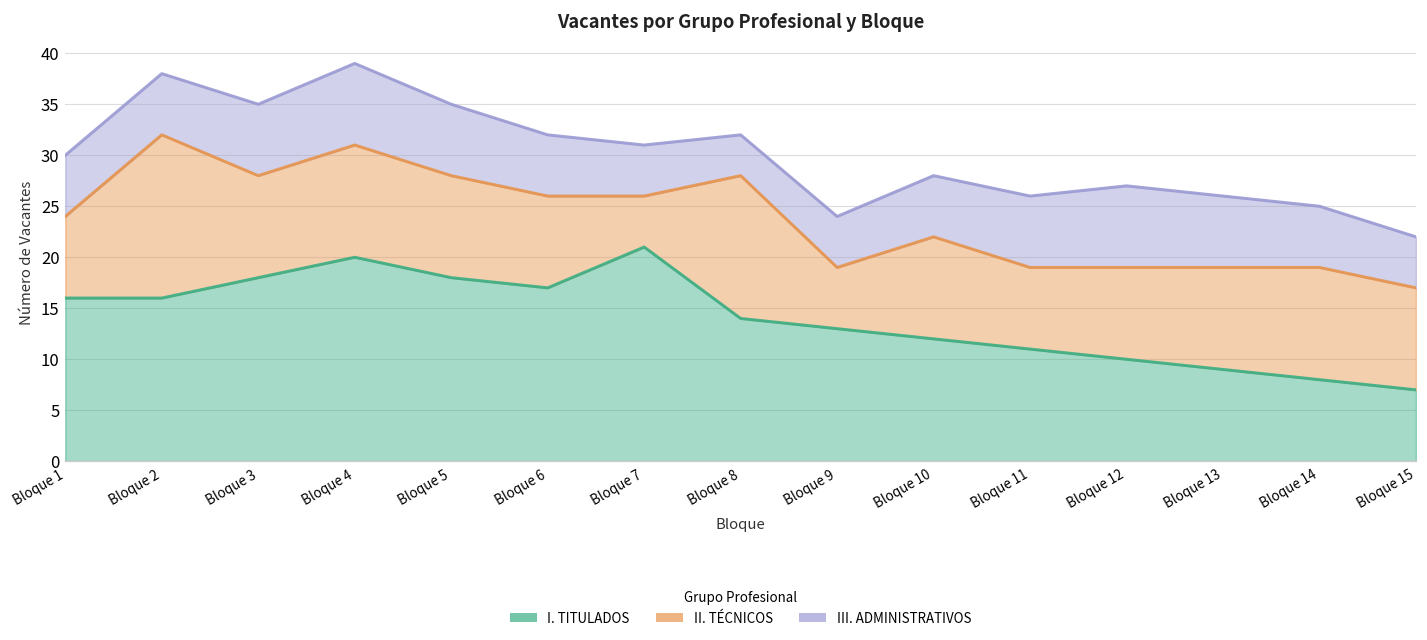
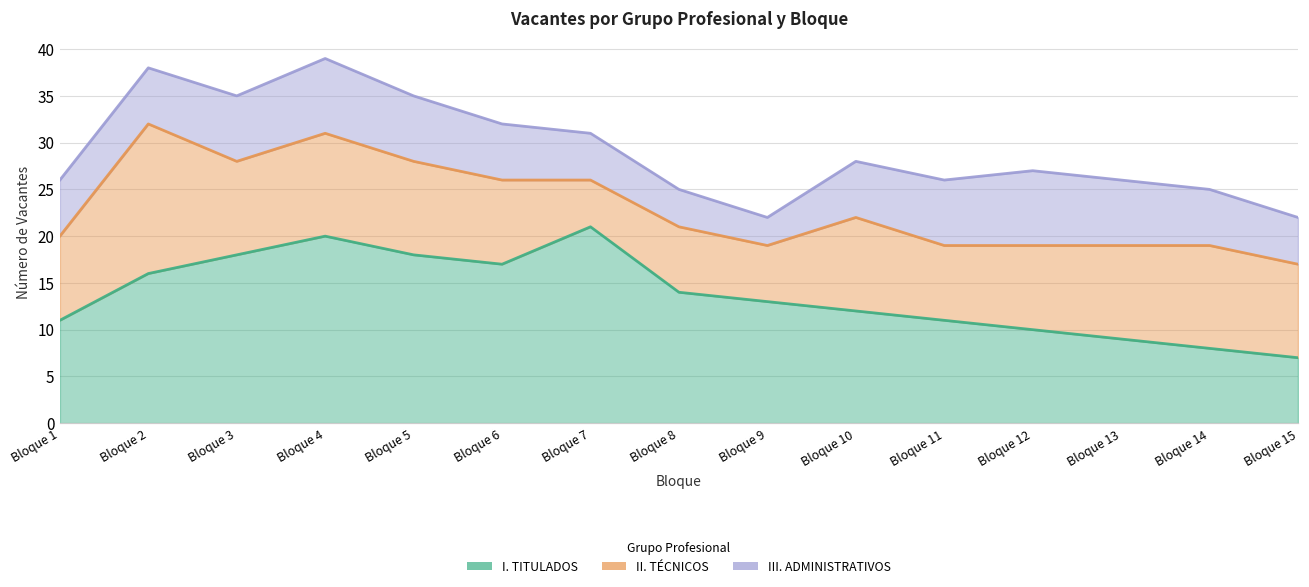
I. TITULADOS, Bloque 1: 16 -> 11
II. TÉCNICOS, Bloque 1: 8 -> 9
II. TÉCNICOS, Bloque 8: 14 -> 7
III. ADMINISTRATIVOS, Bloque 9: 5 -> 3
